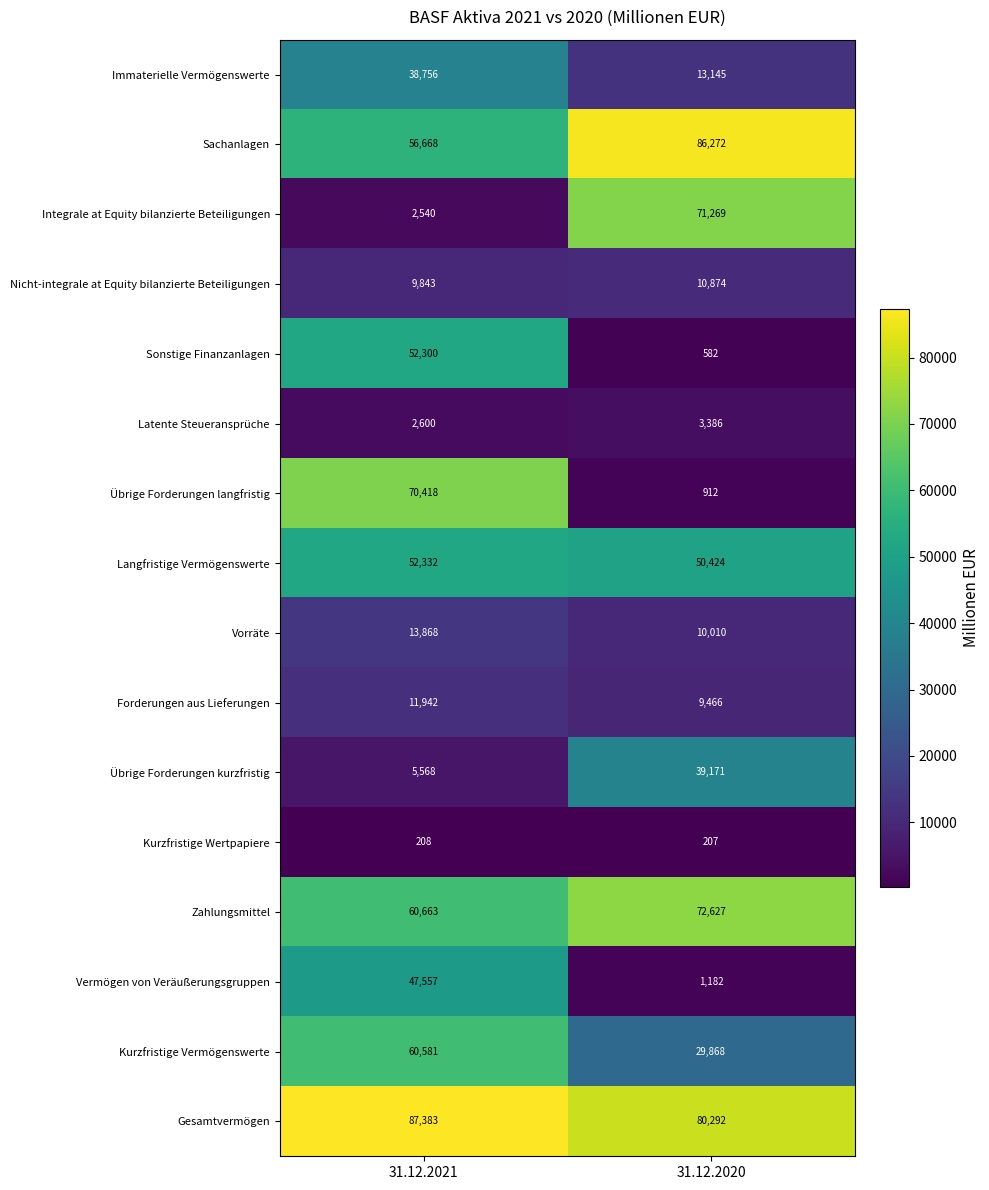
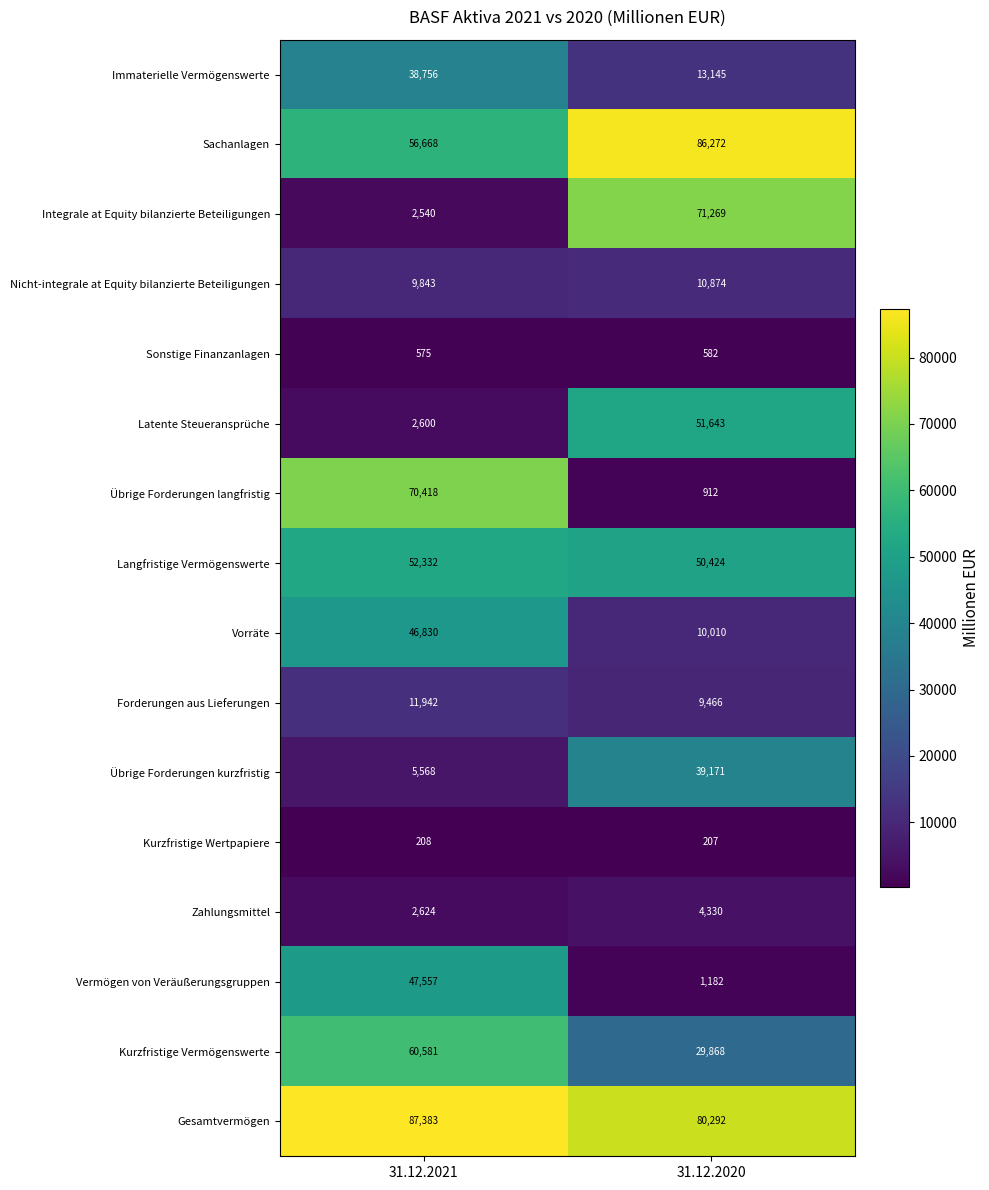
Sonstige Finanzanlagen, 31.12.2021: 52,300 -> 575
Latente Steueransprüche, 31.12.2020: 3,386 -> 51,643
Vorräte, 31.12.2021: 13,868 -> 46,830
Zahlungsmittel, 31.12.2021: 60,663 -> 2,624
Zahlungsmittel, 31.12.2020: 72,627 -> 4,330
